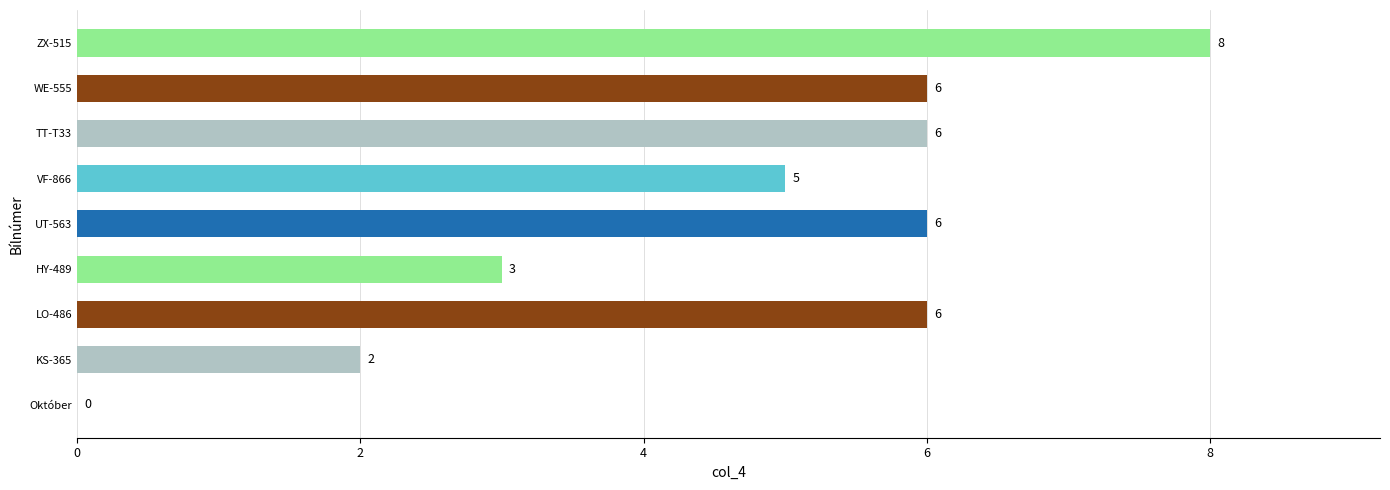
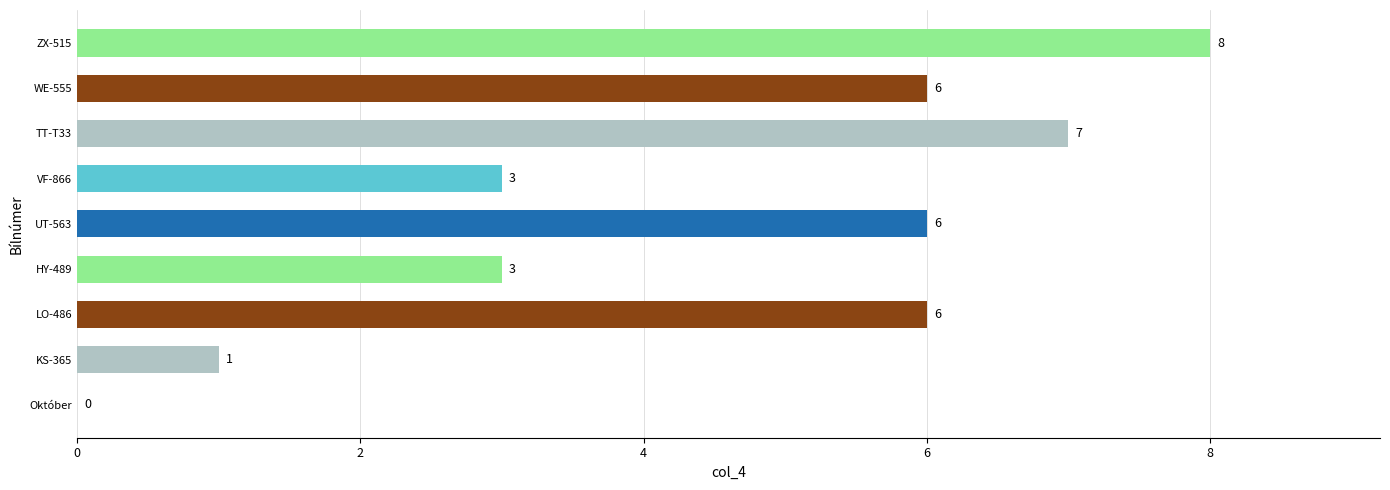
TT-T33: 6 -> 7
VF-866: 5 -> 3
KS-365: 2 -> 1
